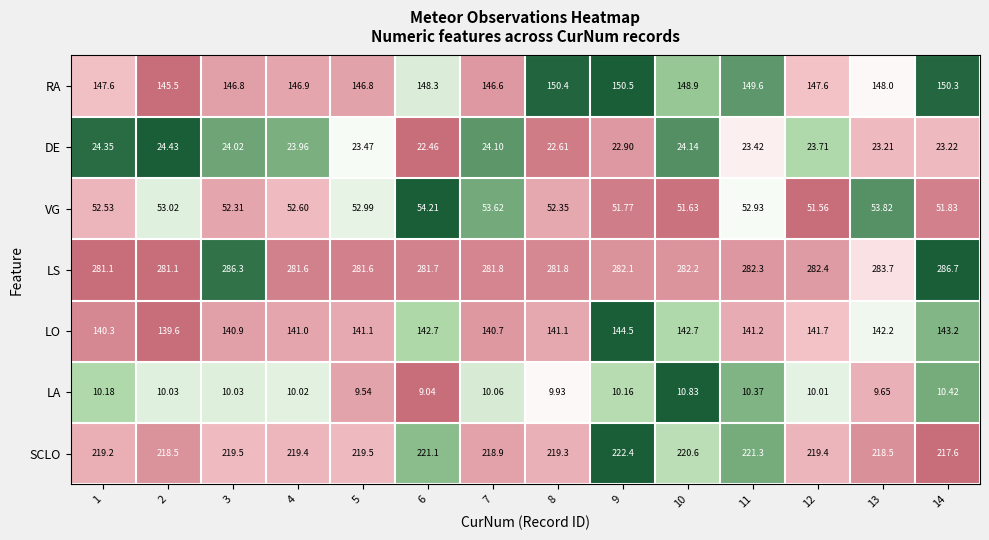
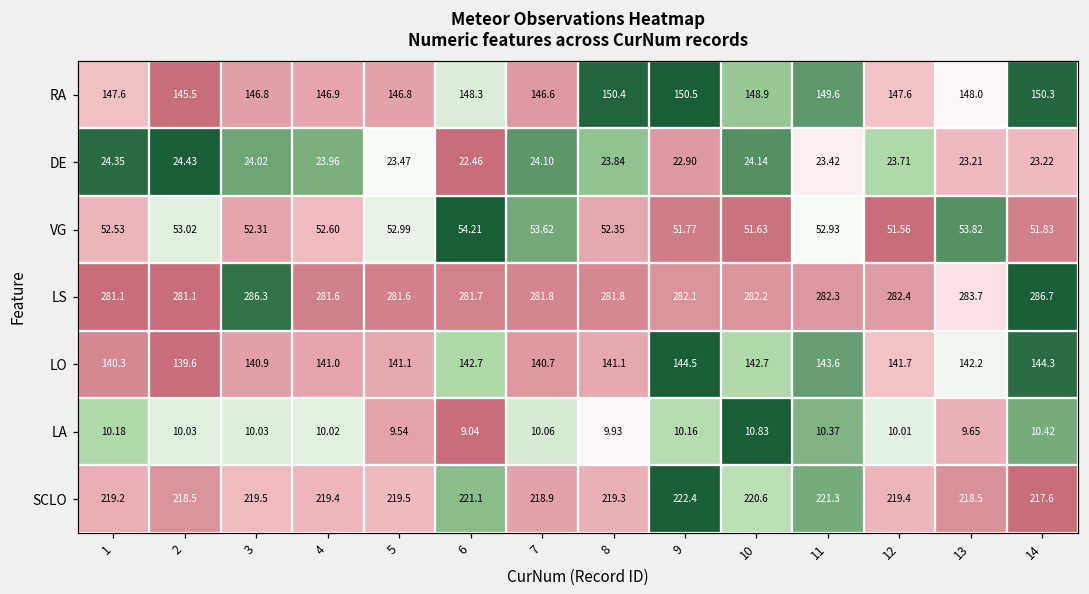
DE, 8: 22.61 -> 23.84
LO, 11: 141.2 -> 143.6
LO, 14: 143.2 -> 144.3
